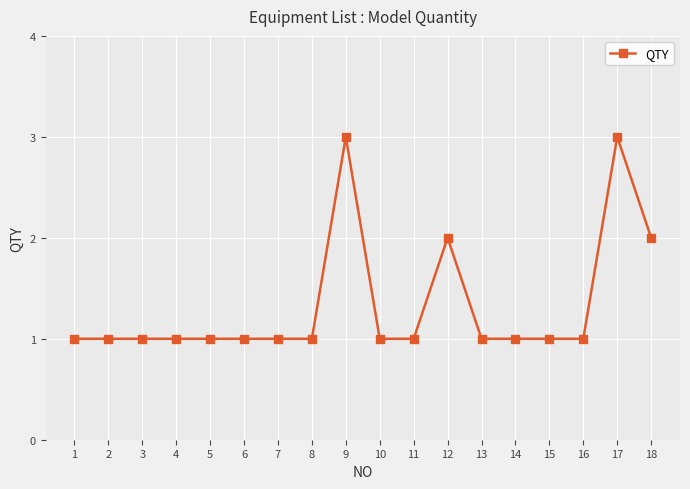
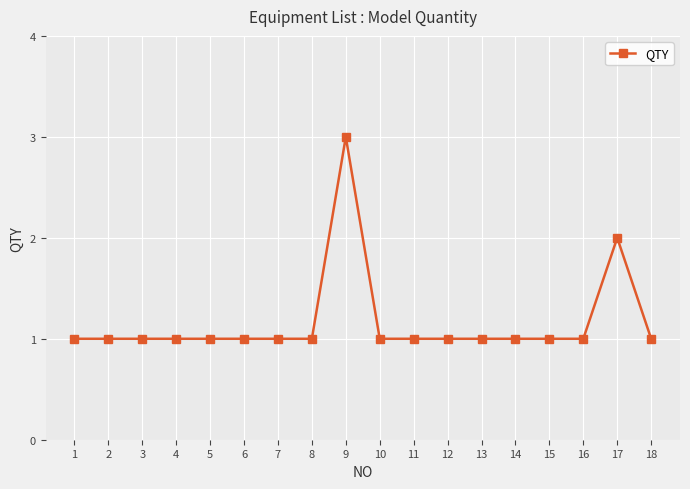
12: 2 -> 1
17: 3 -> 2
18: 2 -> 1
